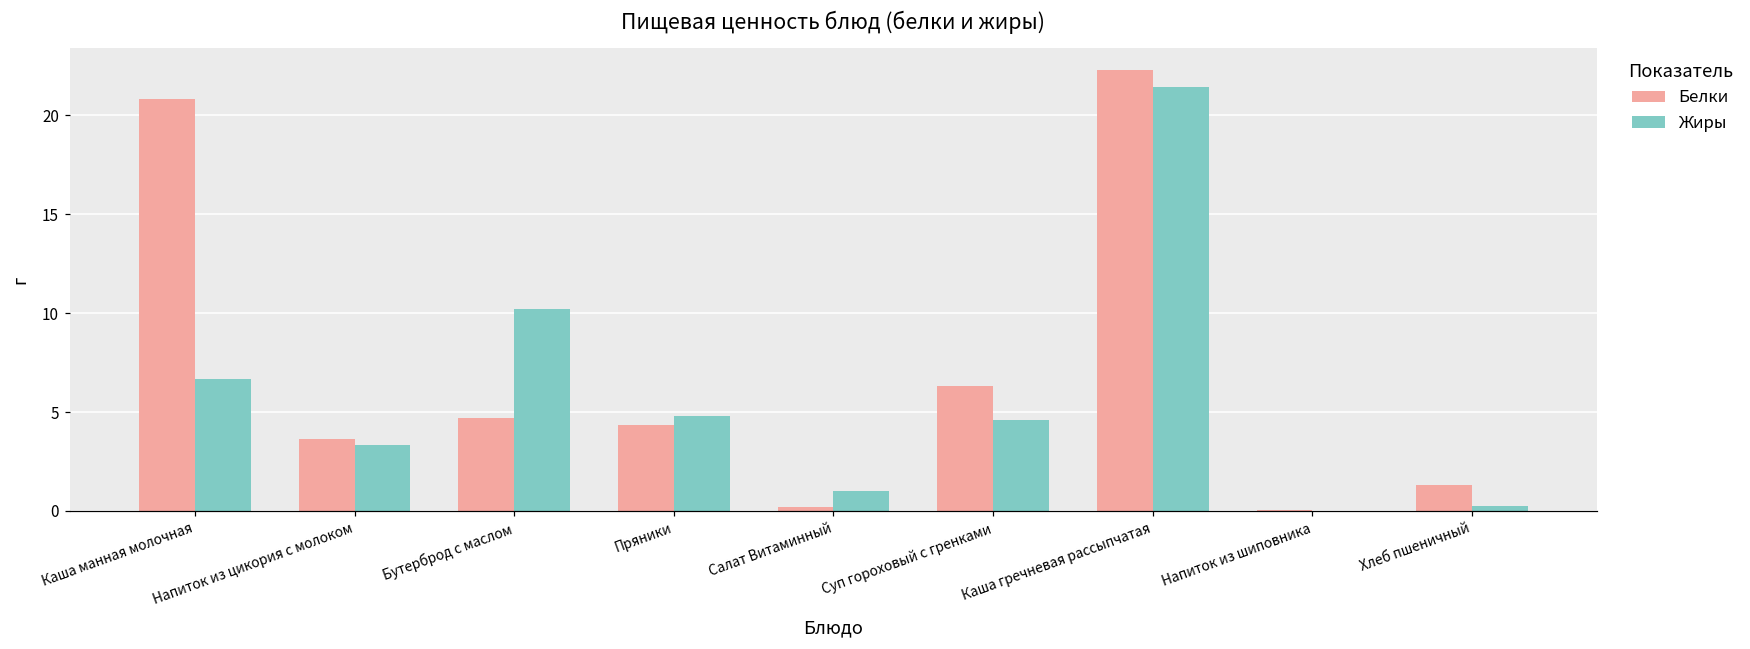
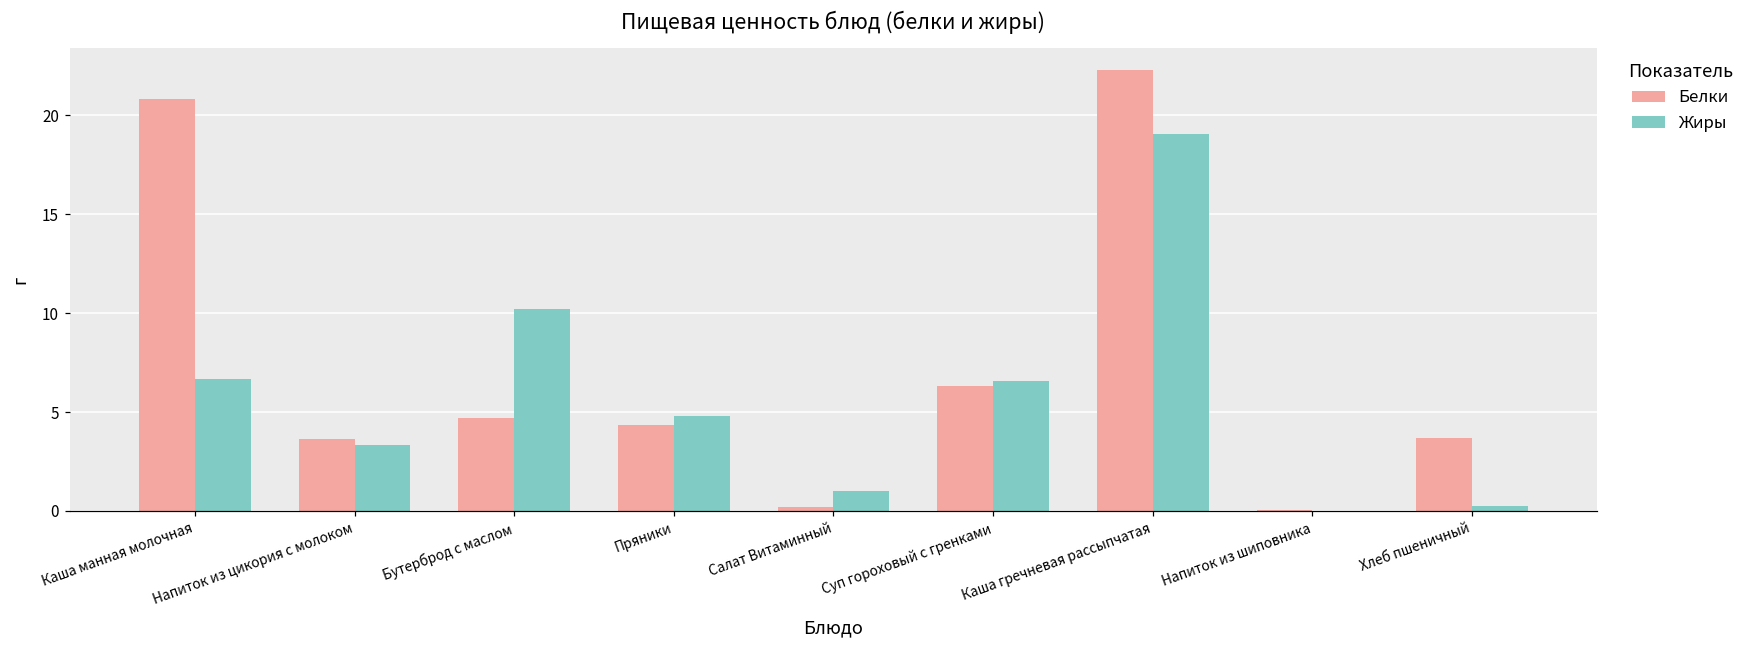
Жиры, Суп гороховый с гренками: 4.6 -> 6.6
Жиры, Каша гречневая рассыпчатая: 21.4 -> 19.1
Белки, Хлеб пшеничный: 1.3 -> 3.7
